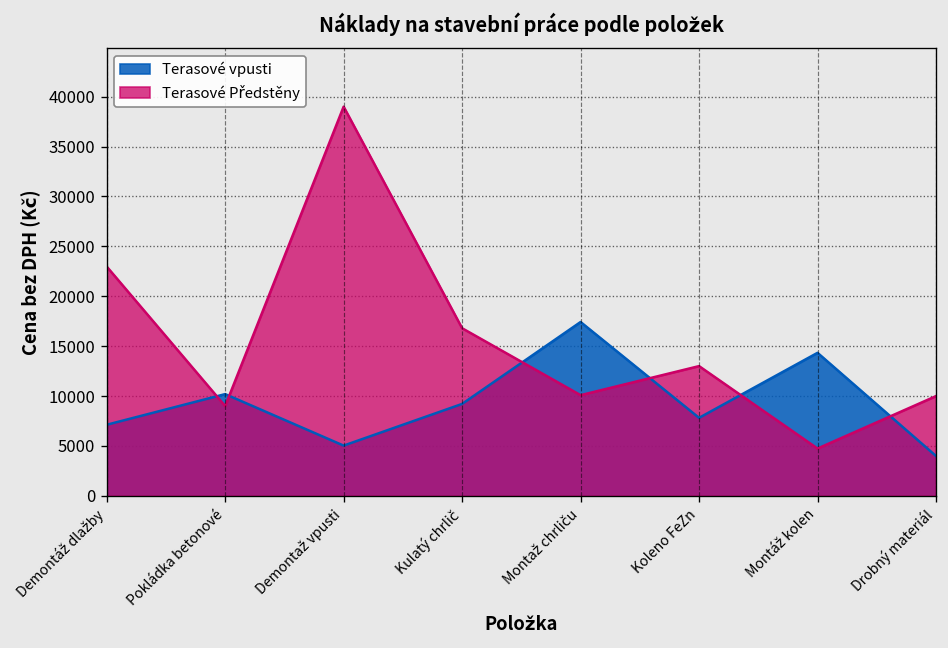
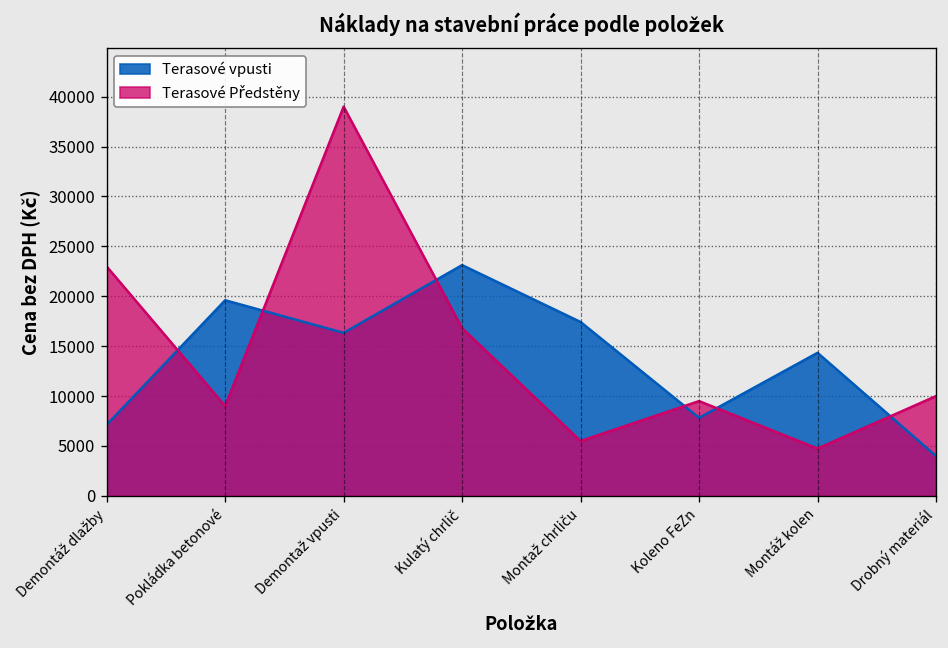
Terasové vpusti, Pokládka betonové: 10000 -> 20000
Terasové vpusti, Demontaž vpusti: 5000 -> 16000
Terasové vpusti, Kulatý chrlič: 9000 -> 23000
Terasové Předstěny, Montaž chrliču: 10000 -> 6000
Terasové Předstěny, Koleno FeZn: 13000 -> 10000
